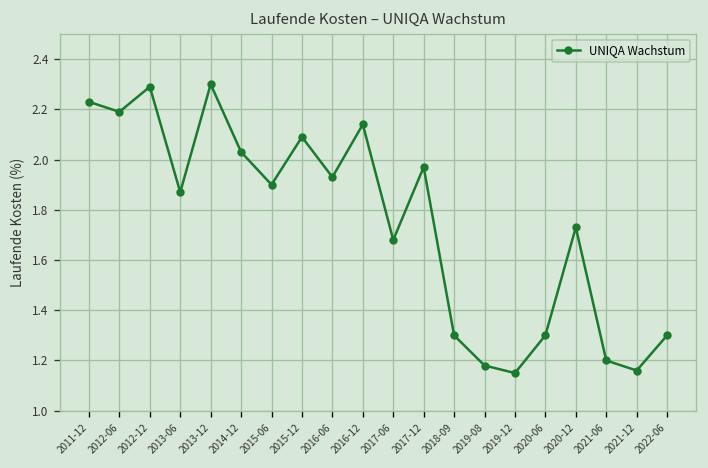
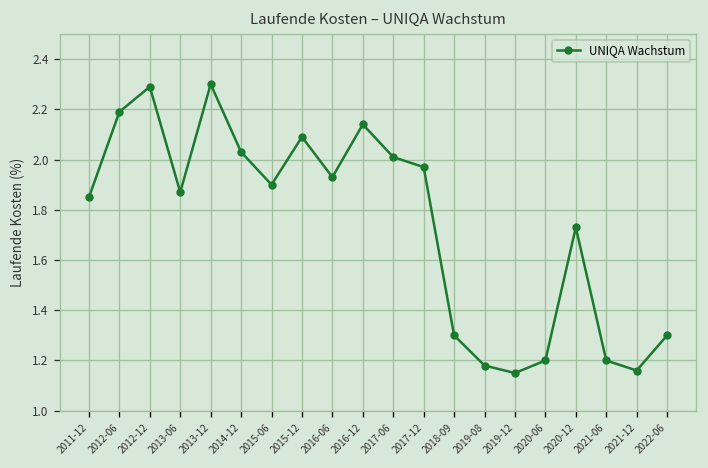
2011-12: 2.23 -> 1.85
2017-06: 1.68 -> 2.01
2020-06: 1.3 -> 1.2
